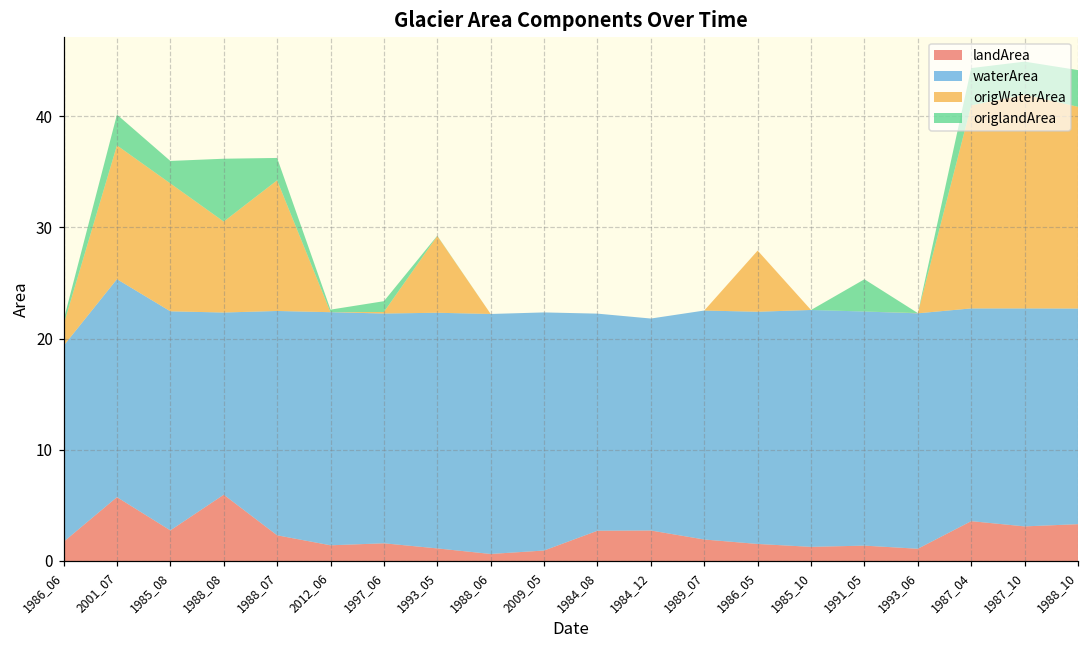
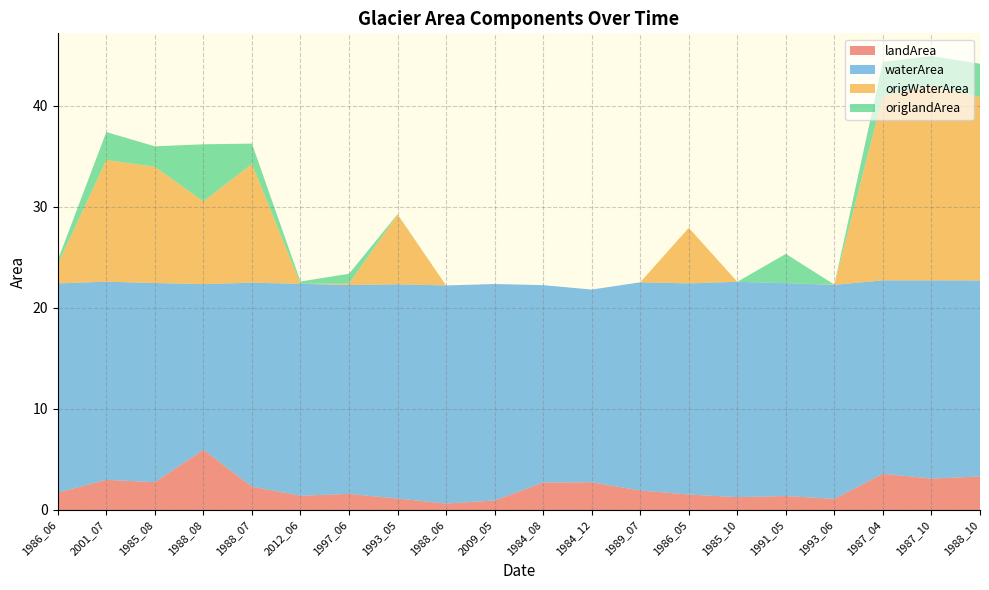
waterArea, 1986_06: 17.6 -> 20.7
landArea, 2001_07: 5.7 -> 3.0
